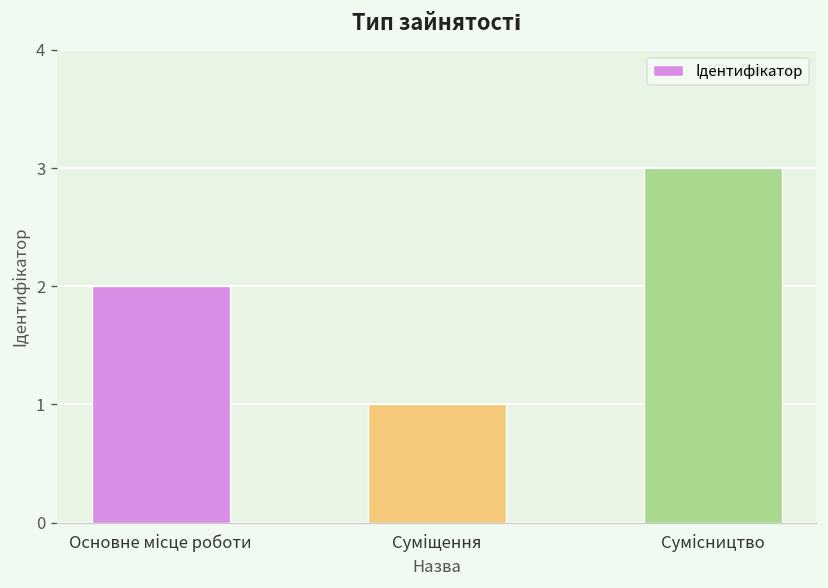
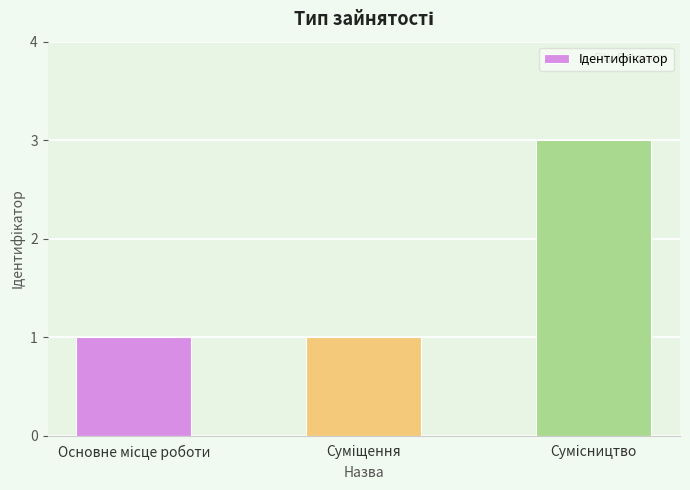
Основне місце роботи: 2 -> 1
